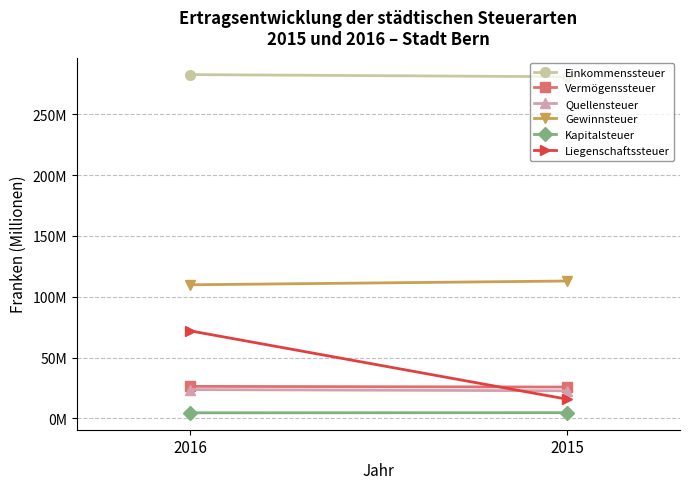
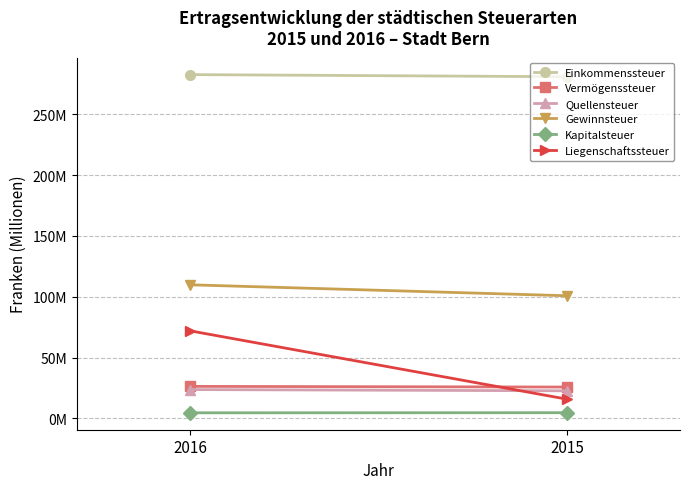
Gewinnsteuer, 2015: 113000000 -> 101000000
